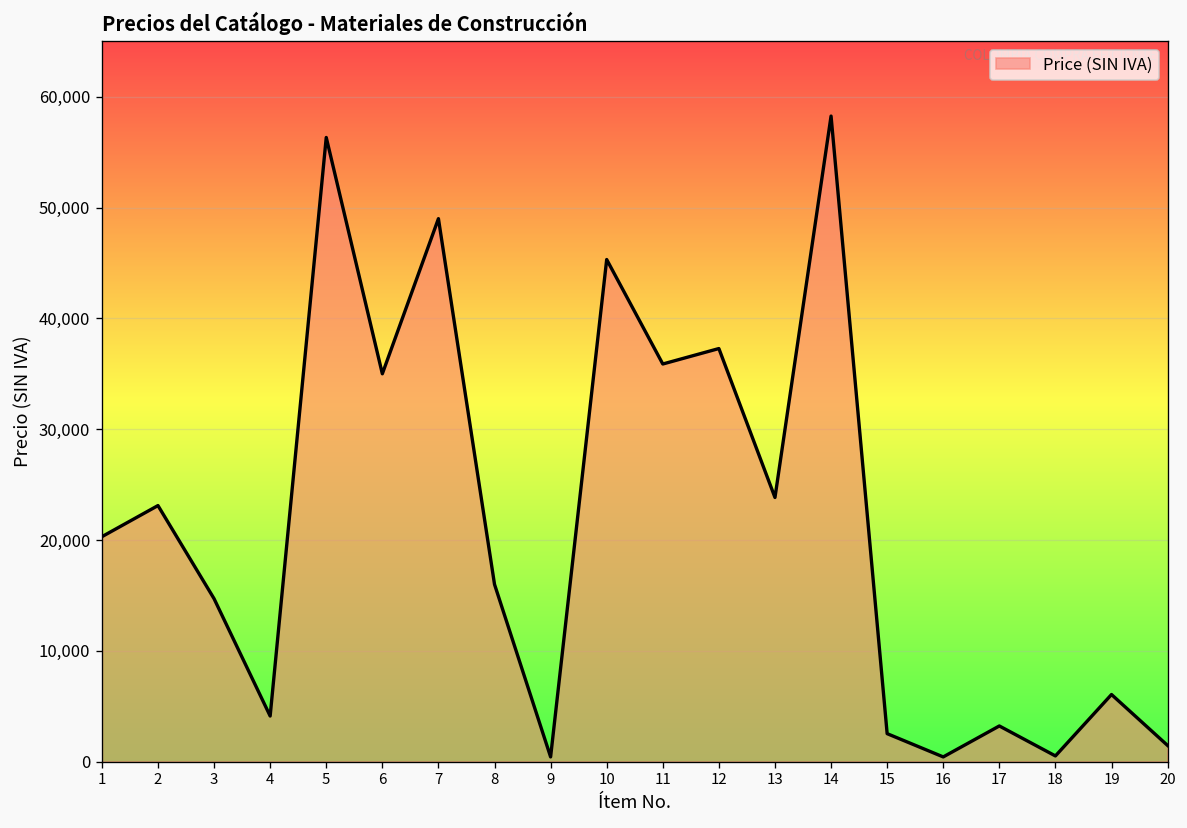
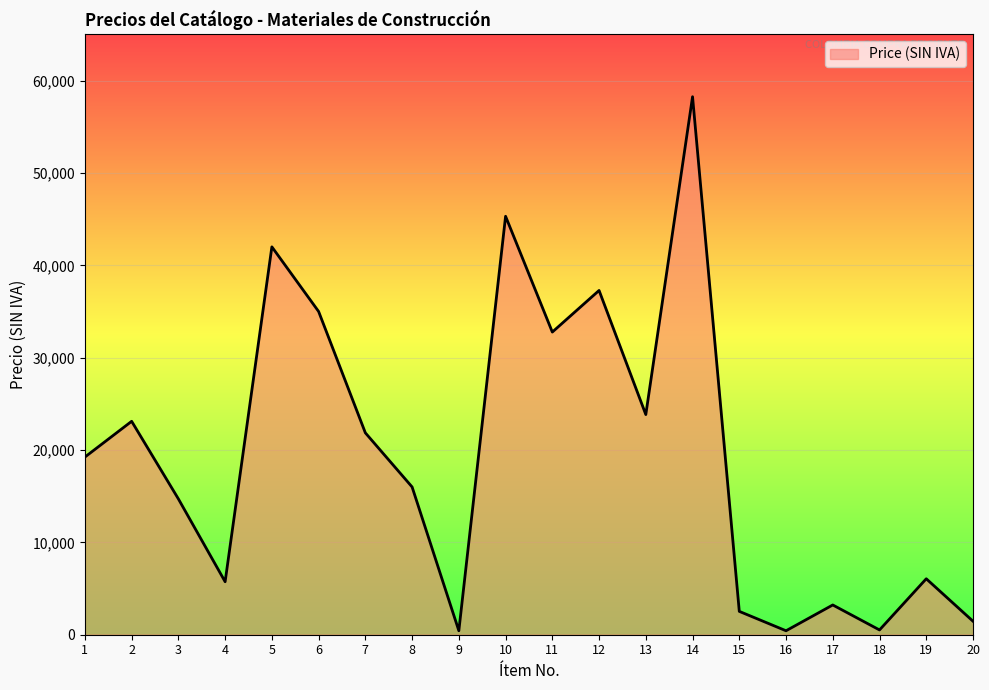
1: 20,000 -> 19,000
4: 4,000 -> 6,000
5: 56,000 -> 42,000
7: 49,000 -> 22,000
11: 36,000 -> 33,000
